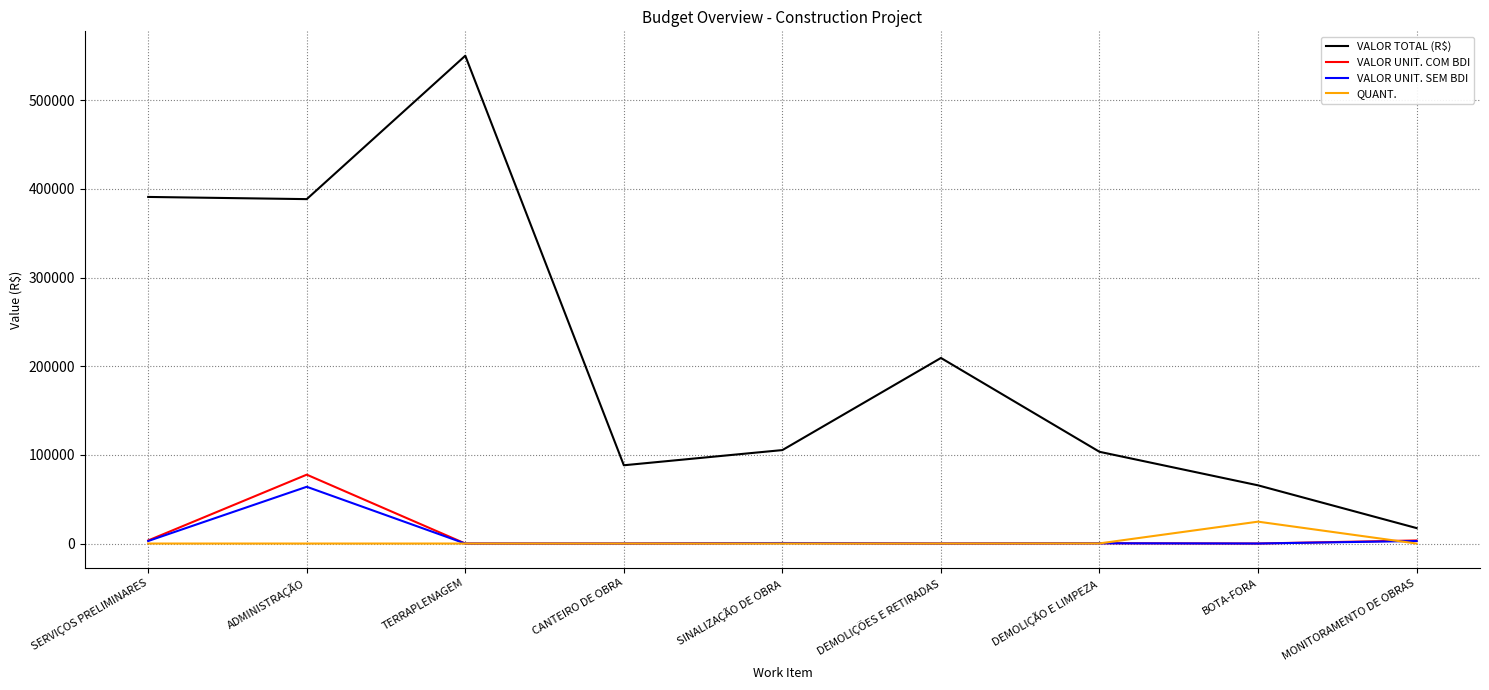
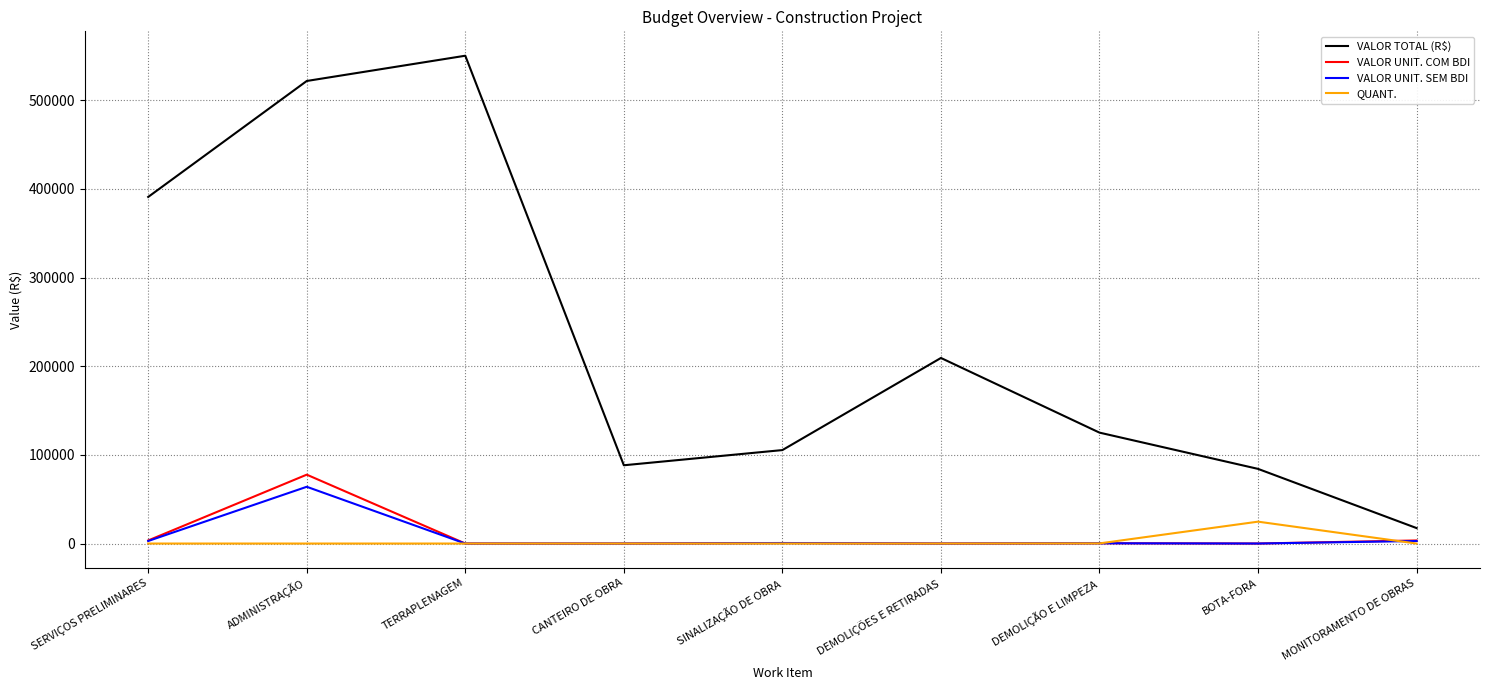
VALOR TOTAL (R$), ADMINISTRAÇÃO: 390000 -> 520000
VALOR TOTAL (R$), DEMOLIÇÃO E LIMPEZA: 100000 -> 130000
VALOR TOTAL (R$), BOTA-FORA: 70000 -> 80000
